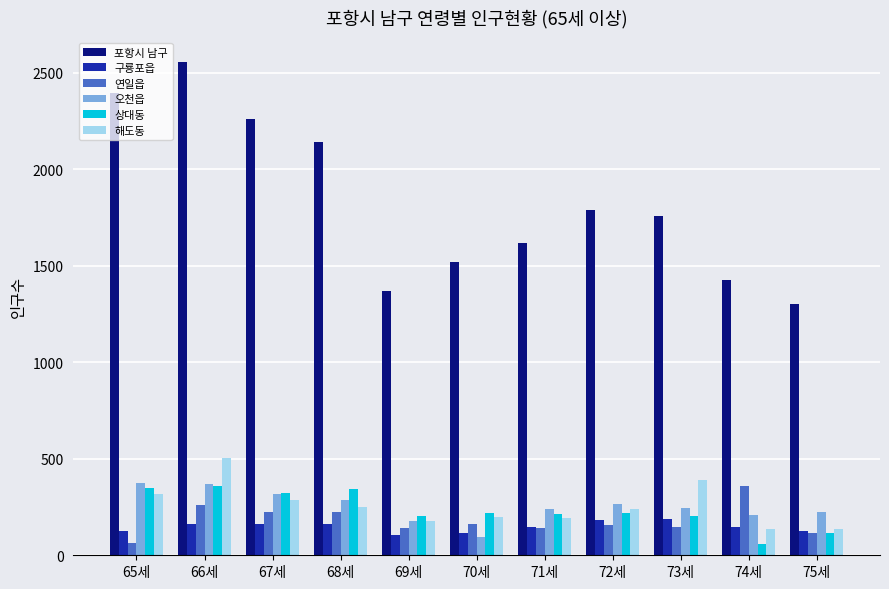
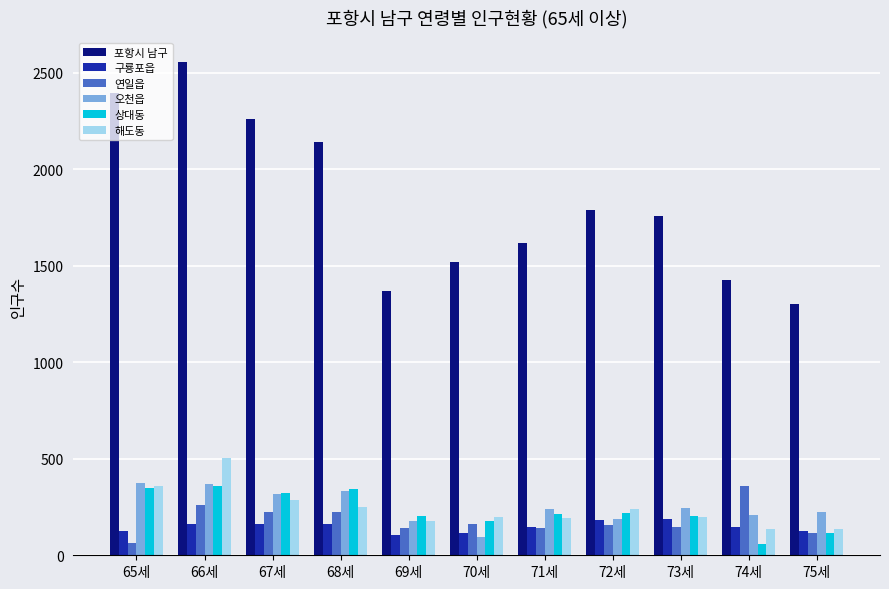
해도동, 65세: 320 -> 360
오천읍, 68세: 280 -> 340
상대동, 70세: 220 -> 180
오천읍, 72세: 270 -> 190
해도동, 73세: 390 -> 200
